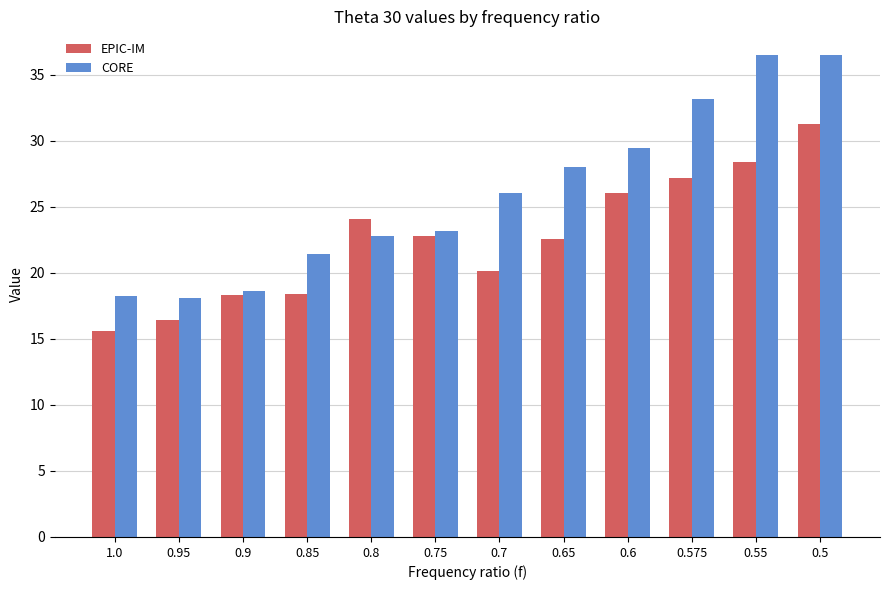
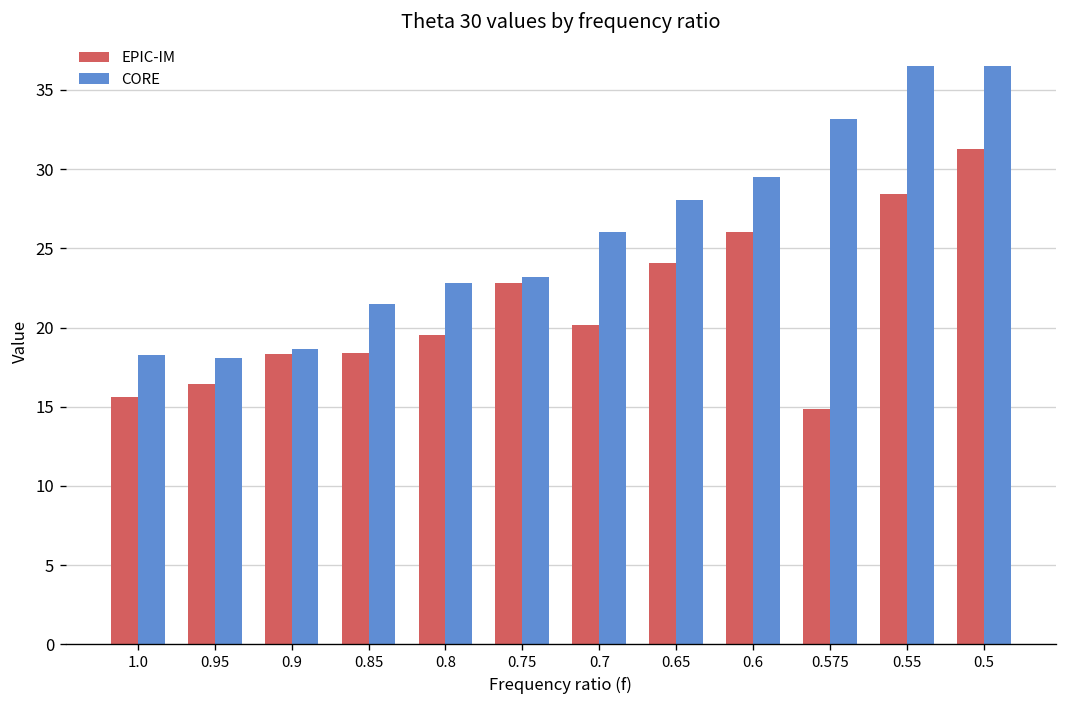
EPIC-IM, 0.8: 24.1 -> 19.5
EPIC-IM, 0.65: 22.6 -> 24.0
EPIC-IM, 0.575: 27.2 -> 14.9
